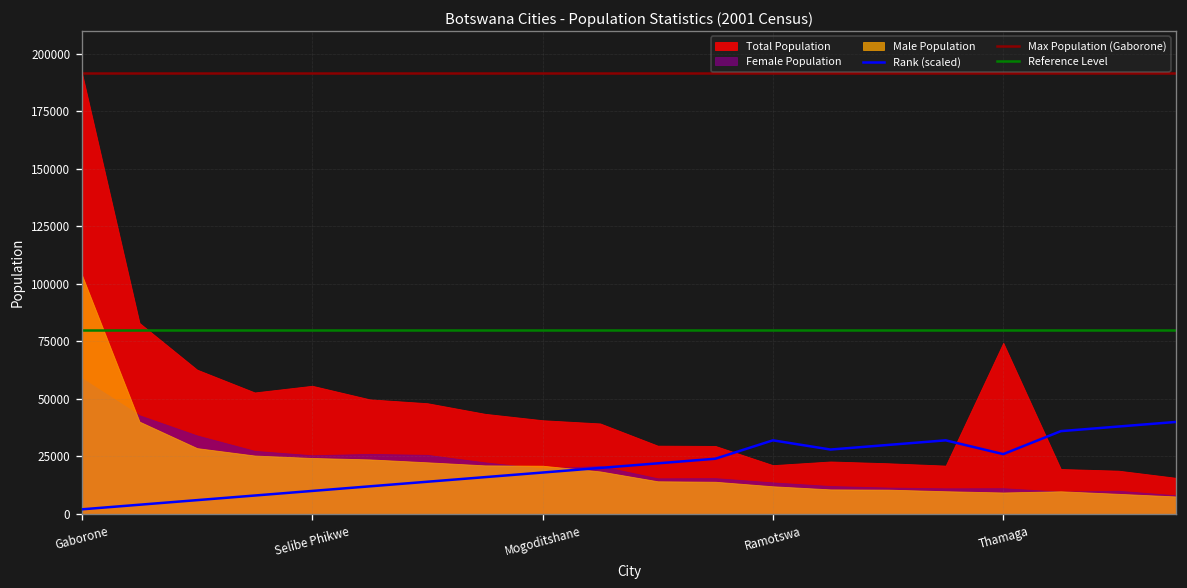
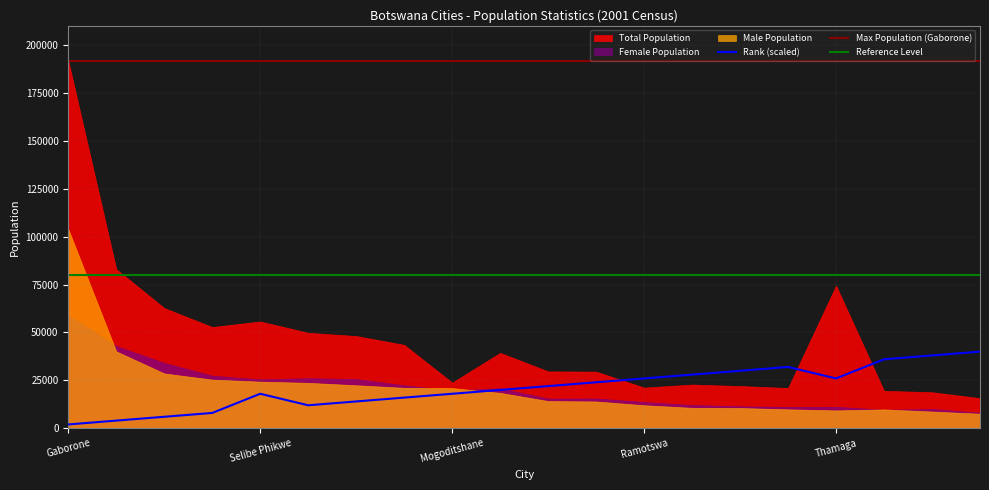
Rank (scaled), Selibe Phikwe: 10000 -> 18000
Total Population, Mogoditshane: 41000 -> 24000
Rank (scaled), Ramotswa: 32000 -> 26000
